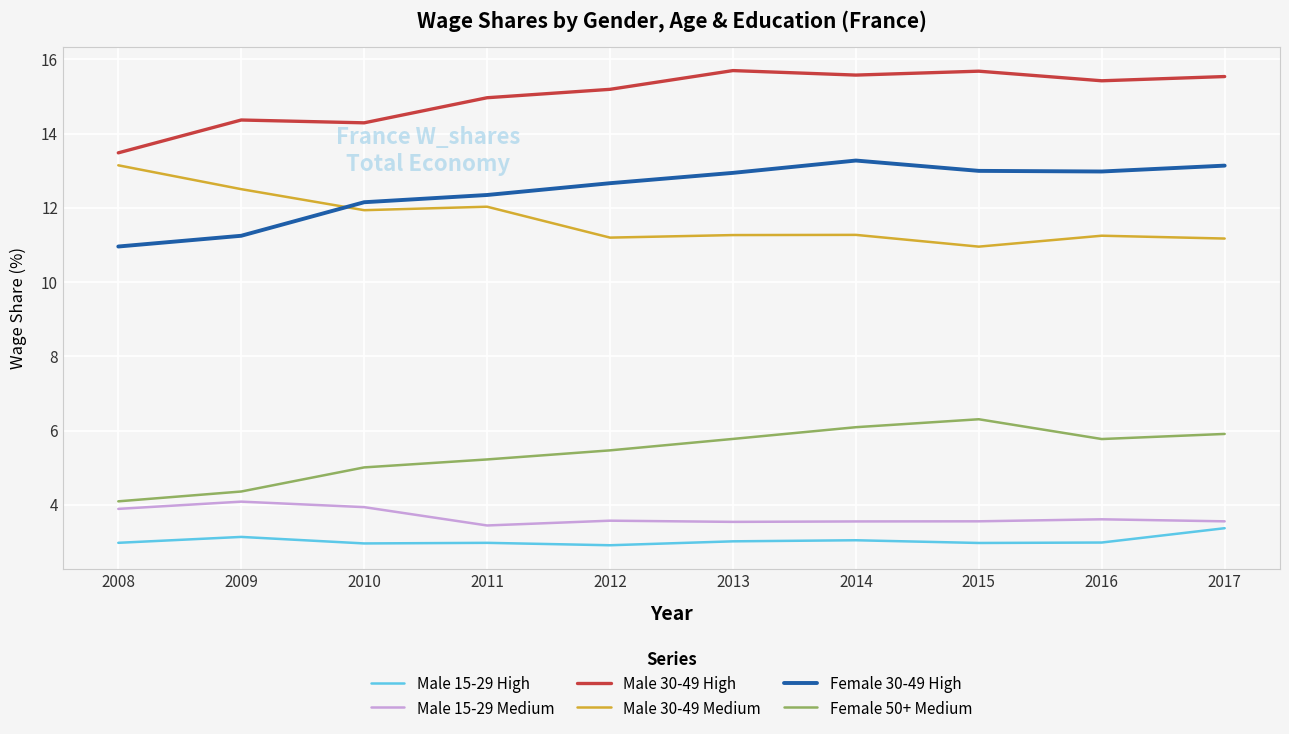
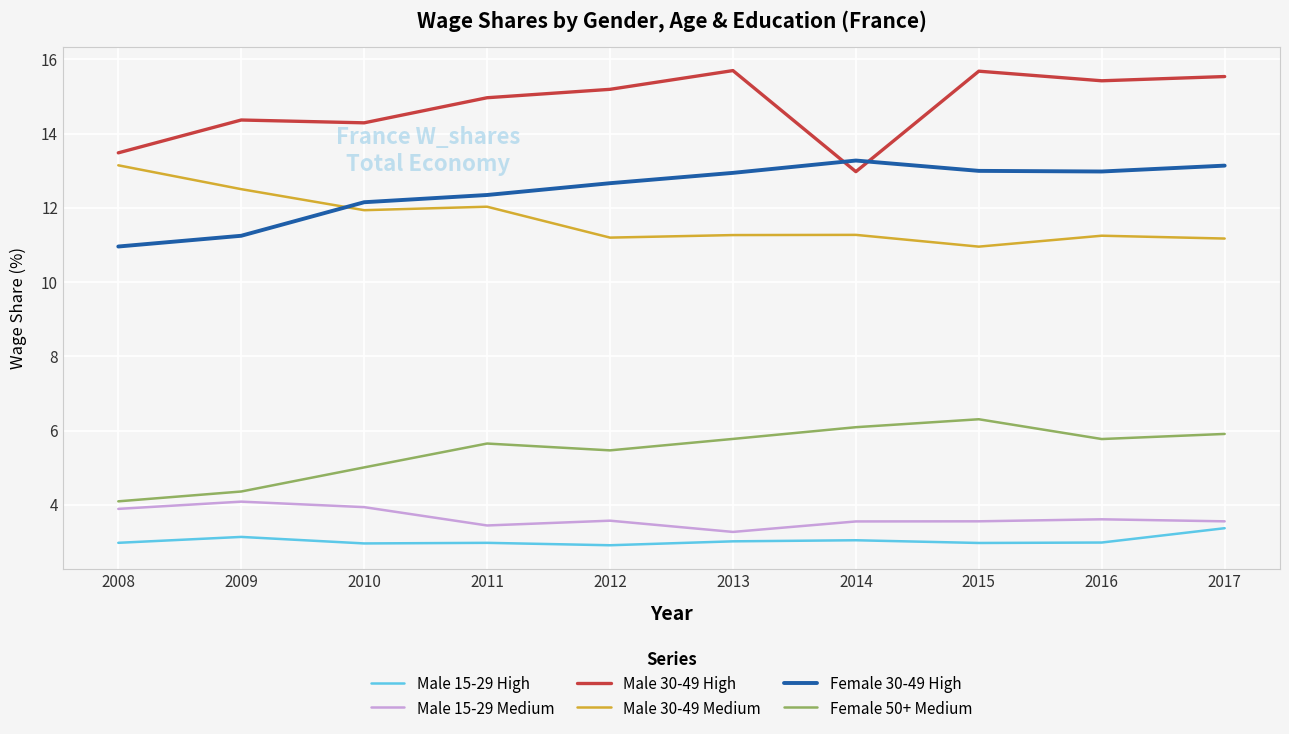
Female 50+ Medium, 2011: 5.2 -> 5.7
Male 15-29 Medium, 2013: 3.5 -> 3.3
Male 30-49 High, 2014: 15.6 -> 13.0
